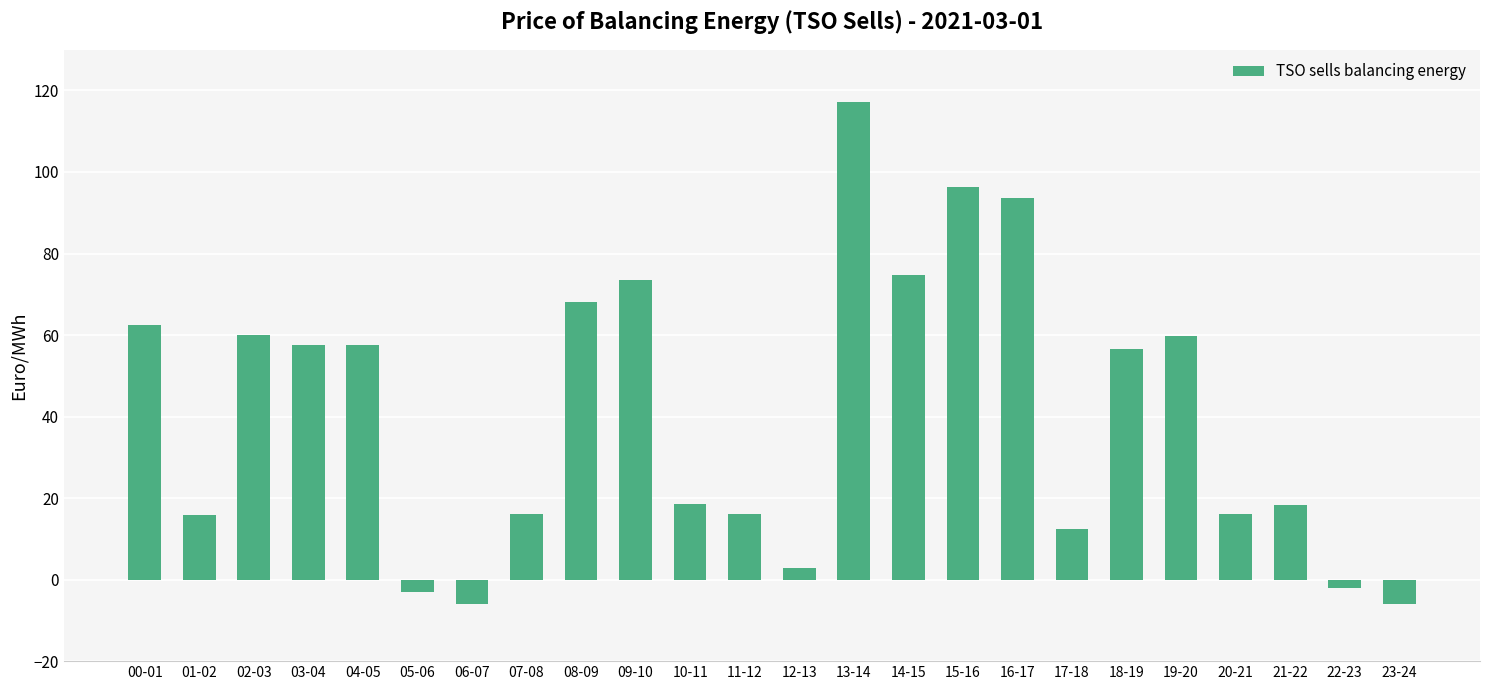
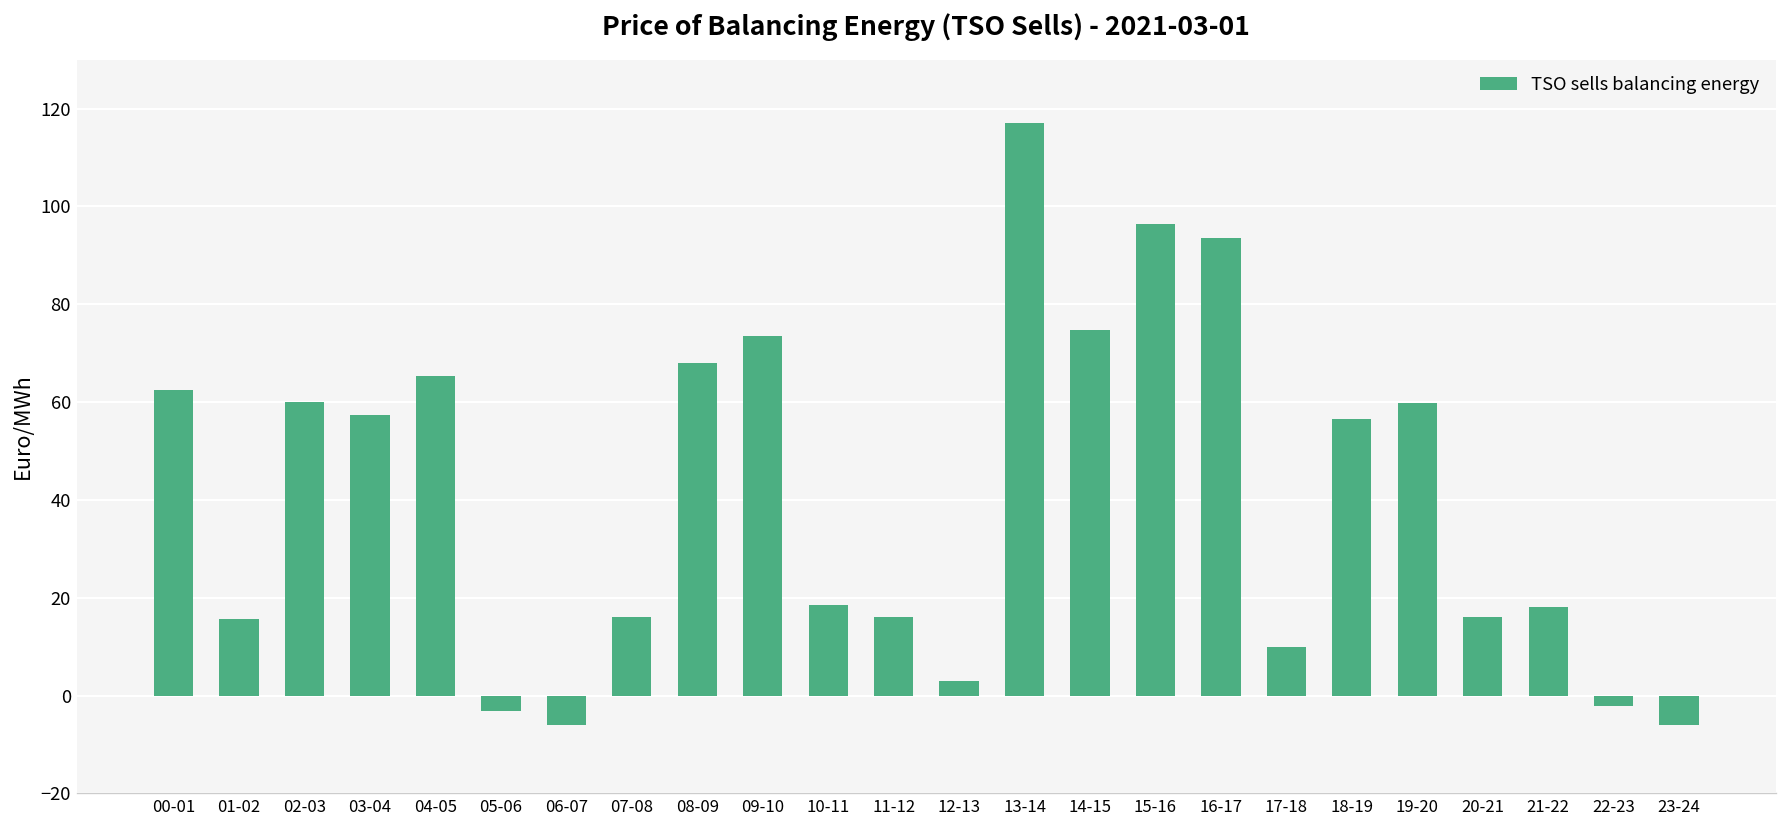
04-05: 57 -> 65
17-18: 12 -> 10
